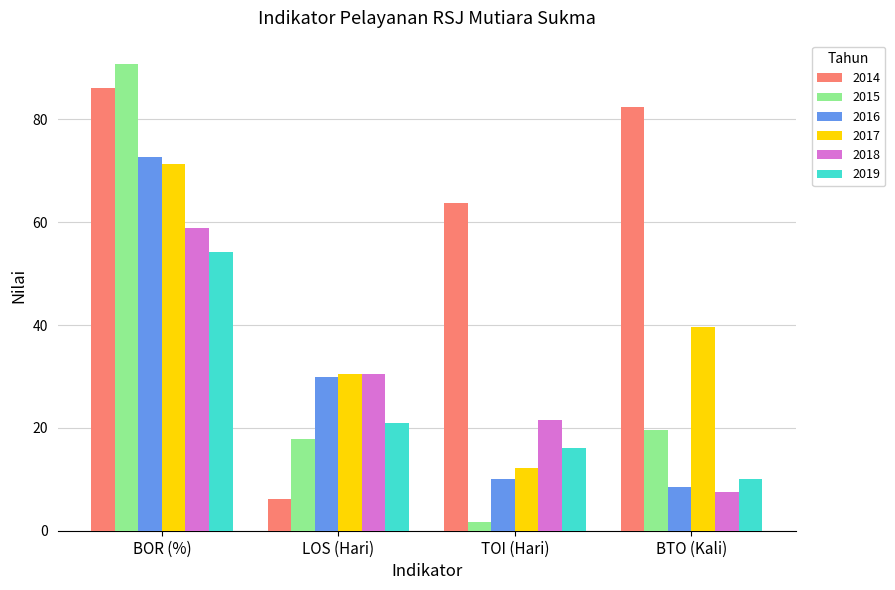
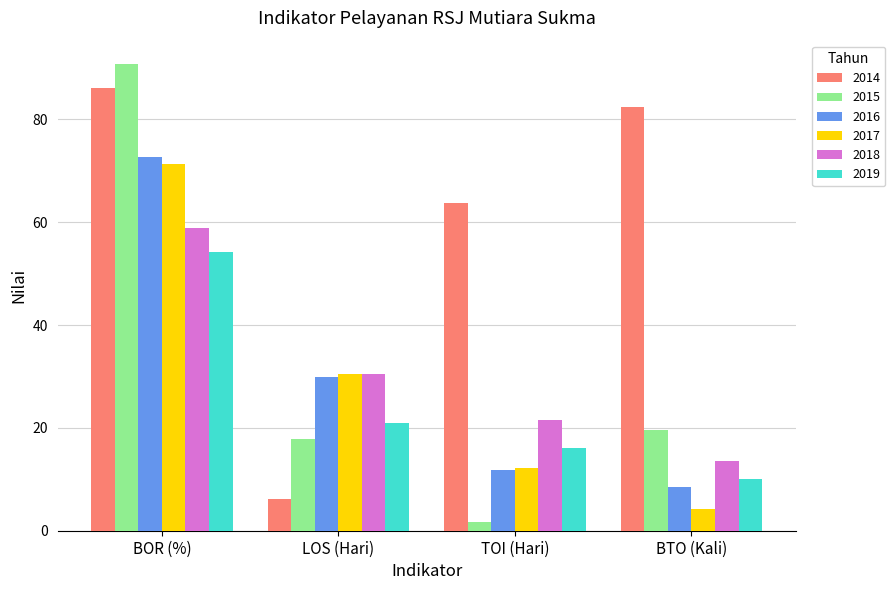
2016, TOI (Hari): 10 -> 12
2017, BTO (Kali): 40 -> 4
2018, BTO (Kali): 8 -> 14
